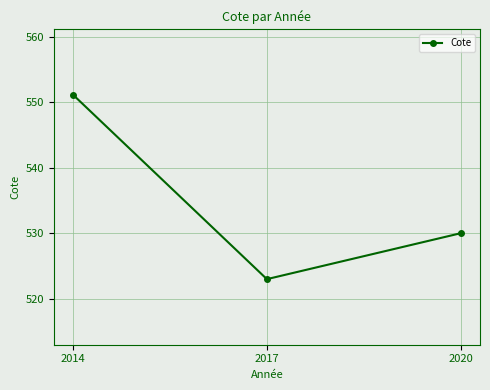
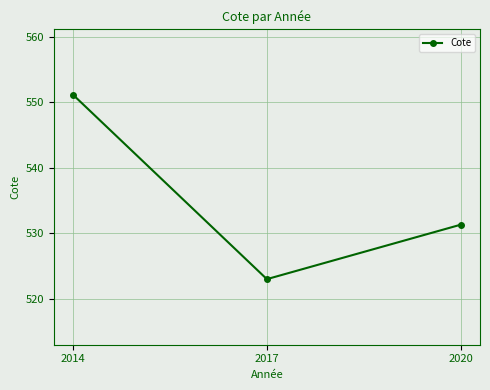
2020: 530 -> 531
